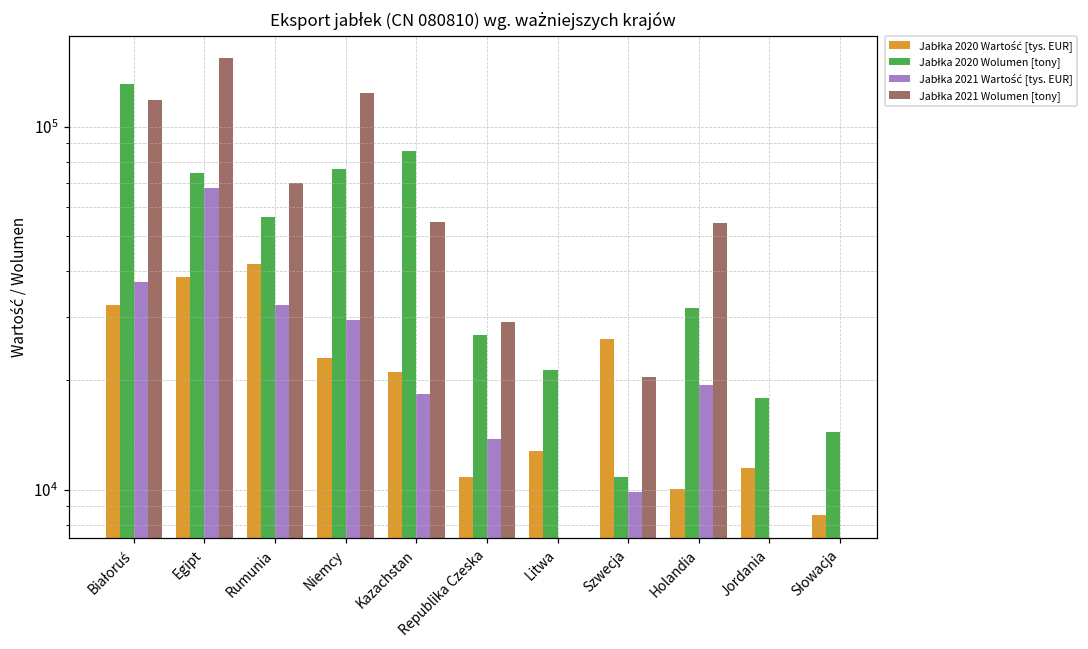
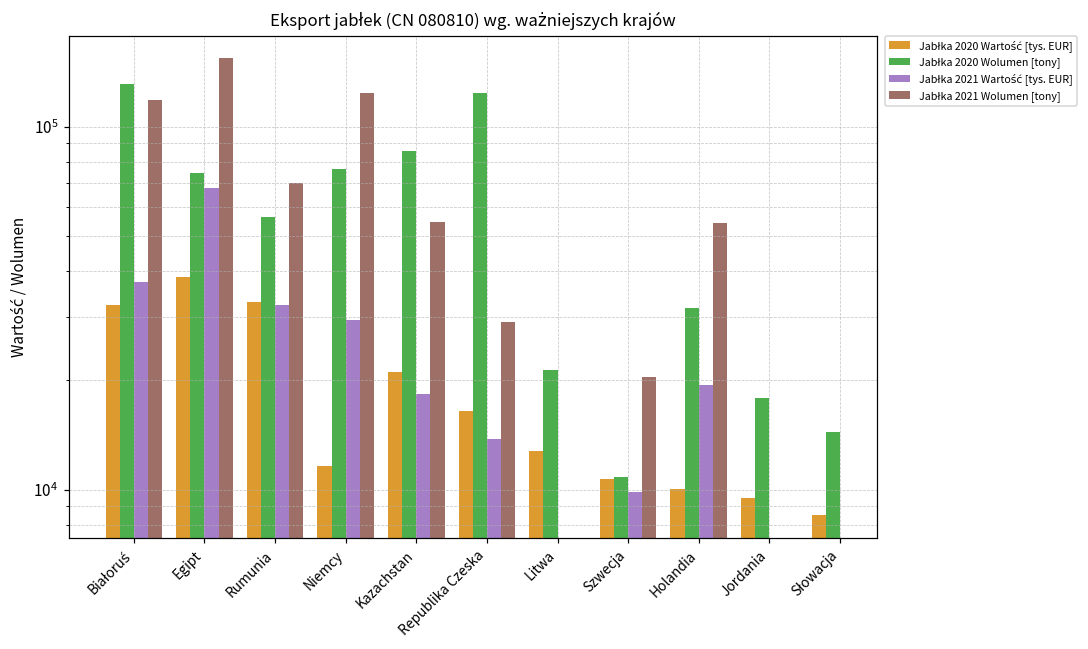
Jabłka 2020 Wartość [tys. EUR], Rumunia: 42000 -> 33000
Jabłka 2020 Wartość [tys. EUR], Niemcy: 23000 -> 11600
Jabłka 2020 Wartość [tys. EUR], Republika Czeska: 10800 -> 17000
Jabłka 2020 Wolumen [tony], Republika Czeska: 27000 -> 124000
Jabłka 2020 Wartość [tys. EUR], Szwecja: 26000 -> 10700
Jabłka 2020 Wartość [tys. EUR], Jordania: 11500 -> 9500
